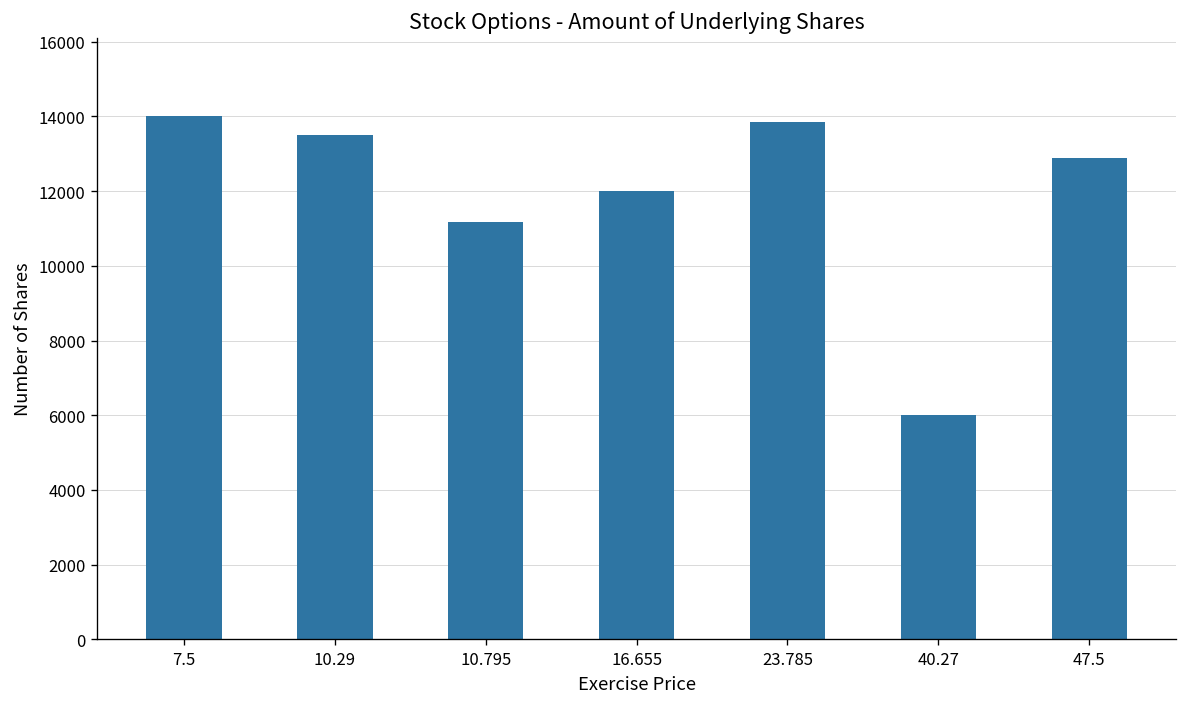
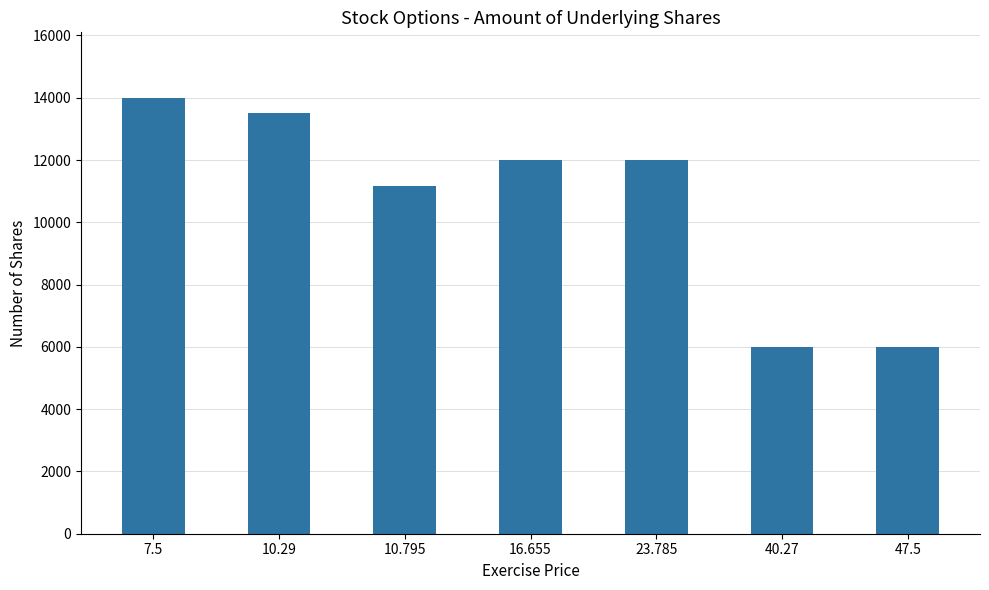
23.785: 13800 -> 12000
47.5: 12900 -> 6000
